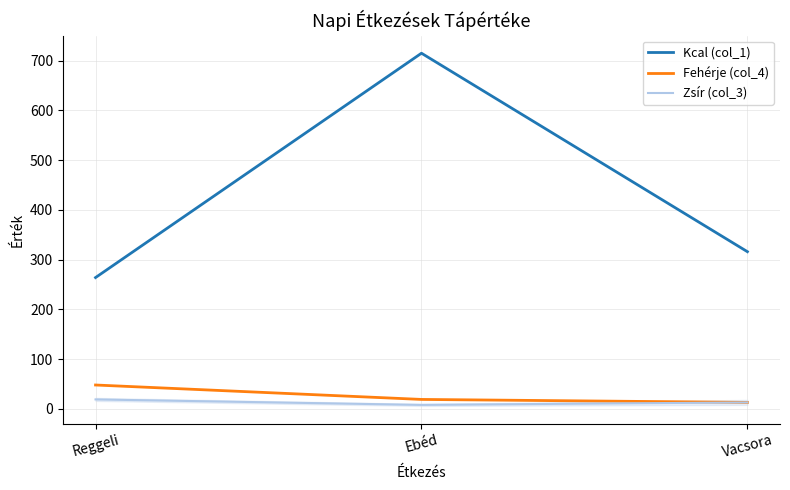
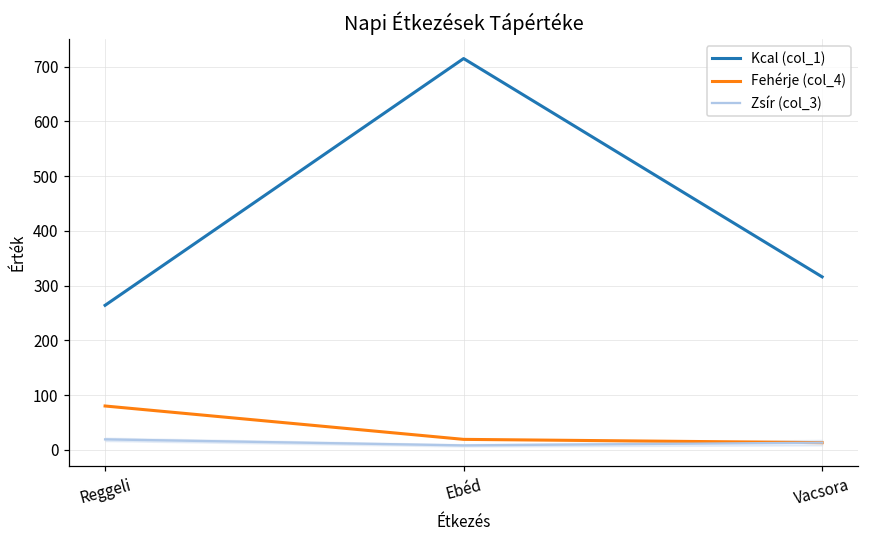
Fehérje (col_4), Reggeli: 50 -> 80
